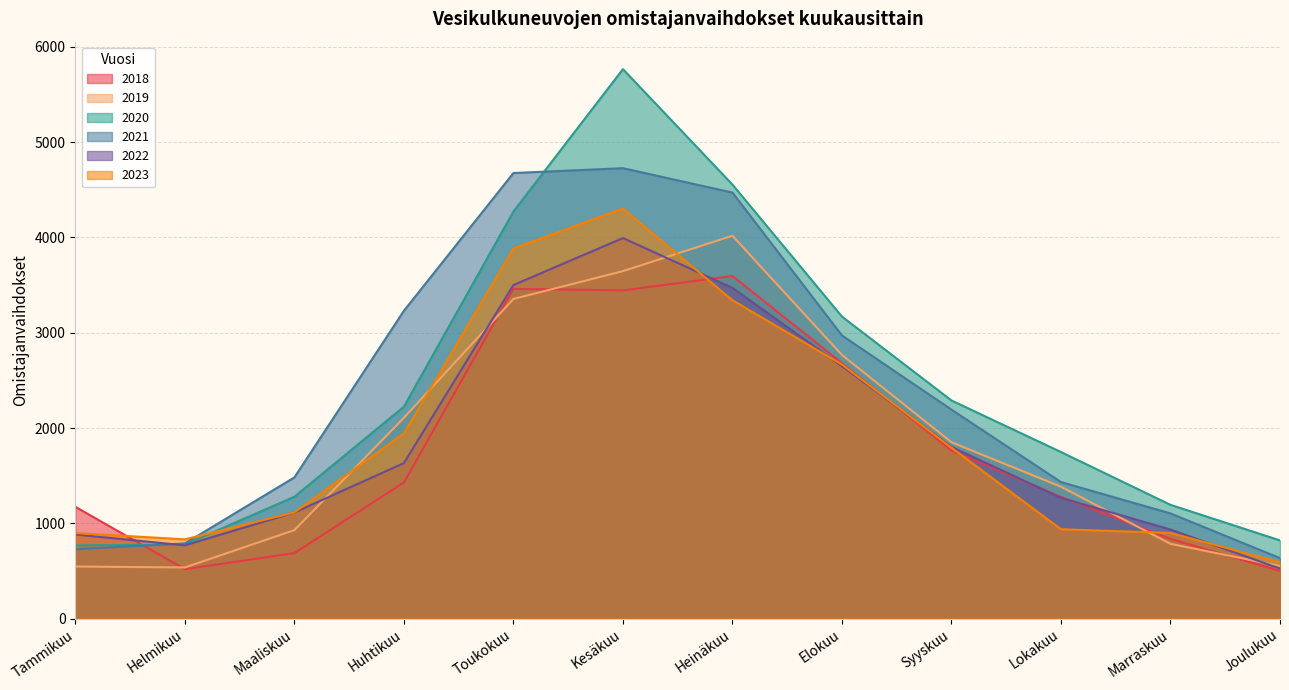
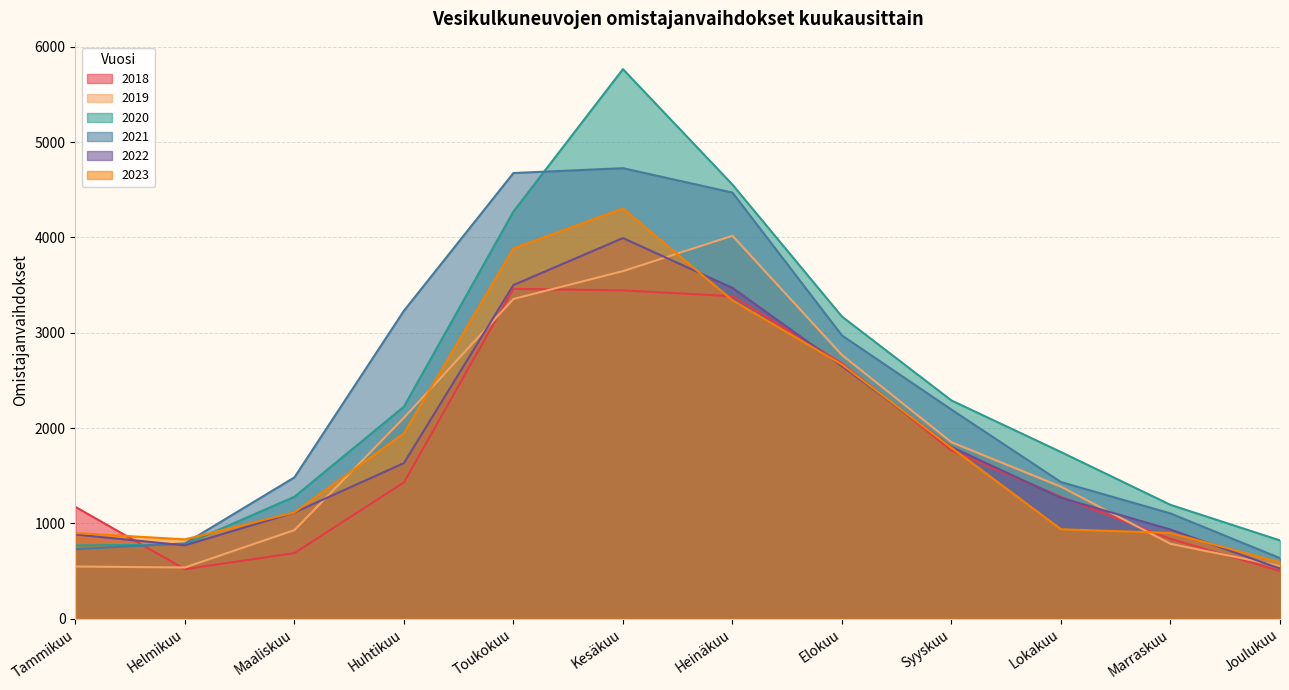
2018, Heinäkuu: 3600 -> 3400
